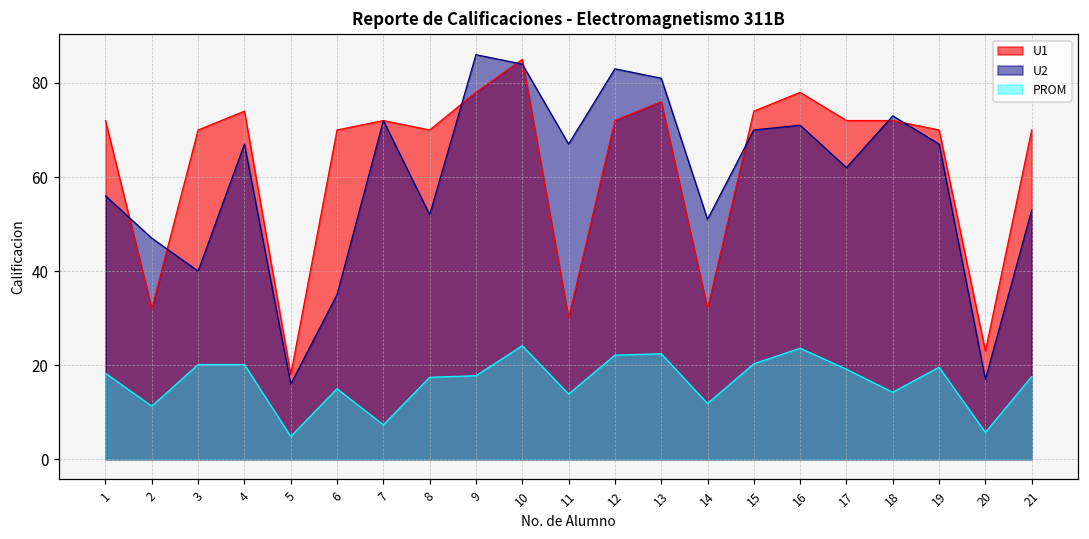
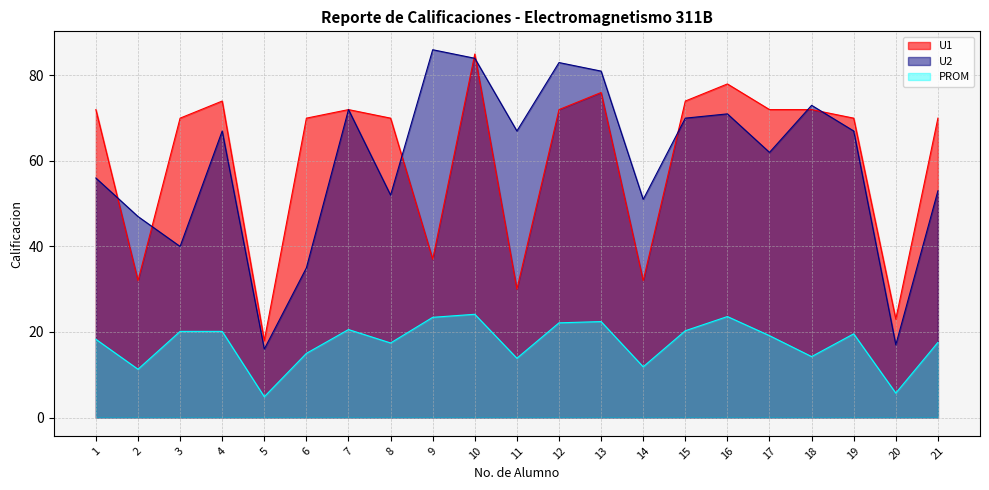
PROM, 7: 7 -> 21
U1, 9: 78 -> 37
PROM, 9: 18 -> 23
